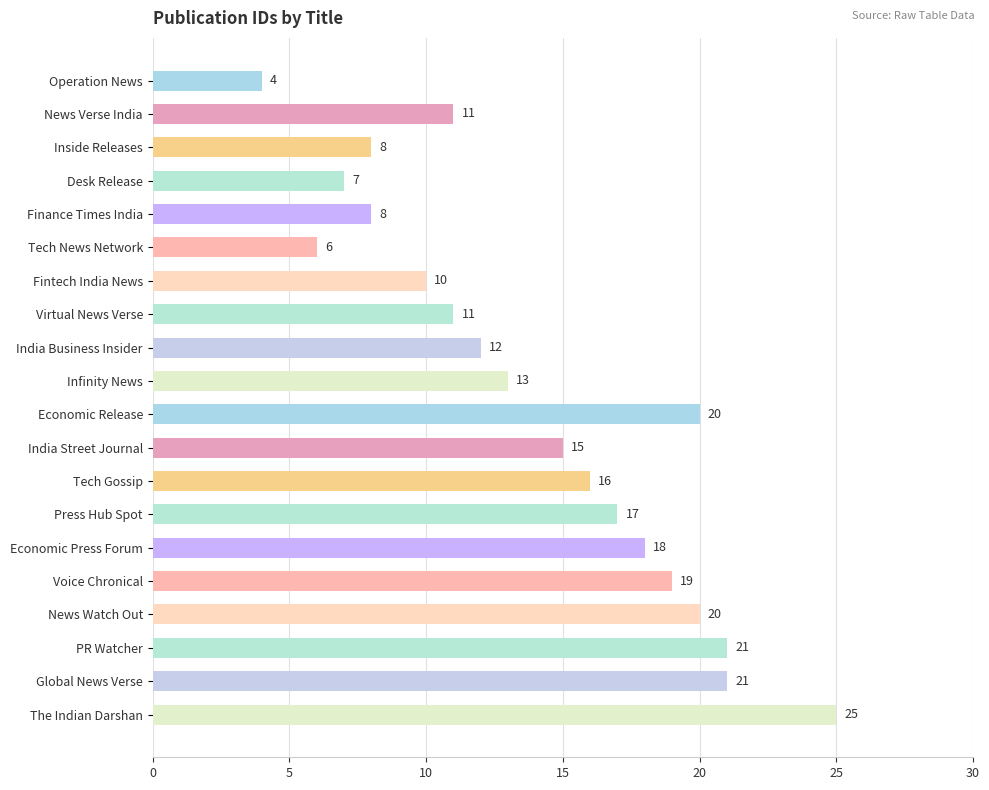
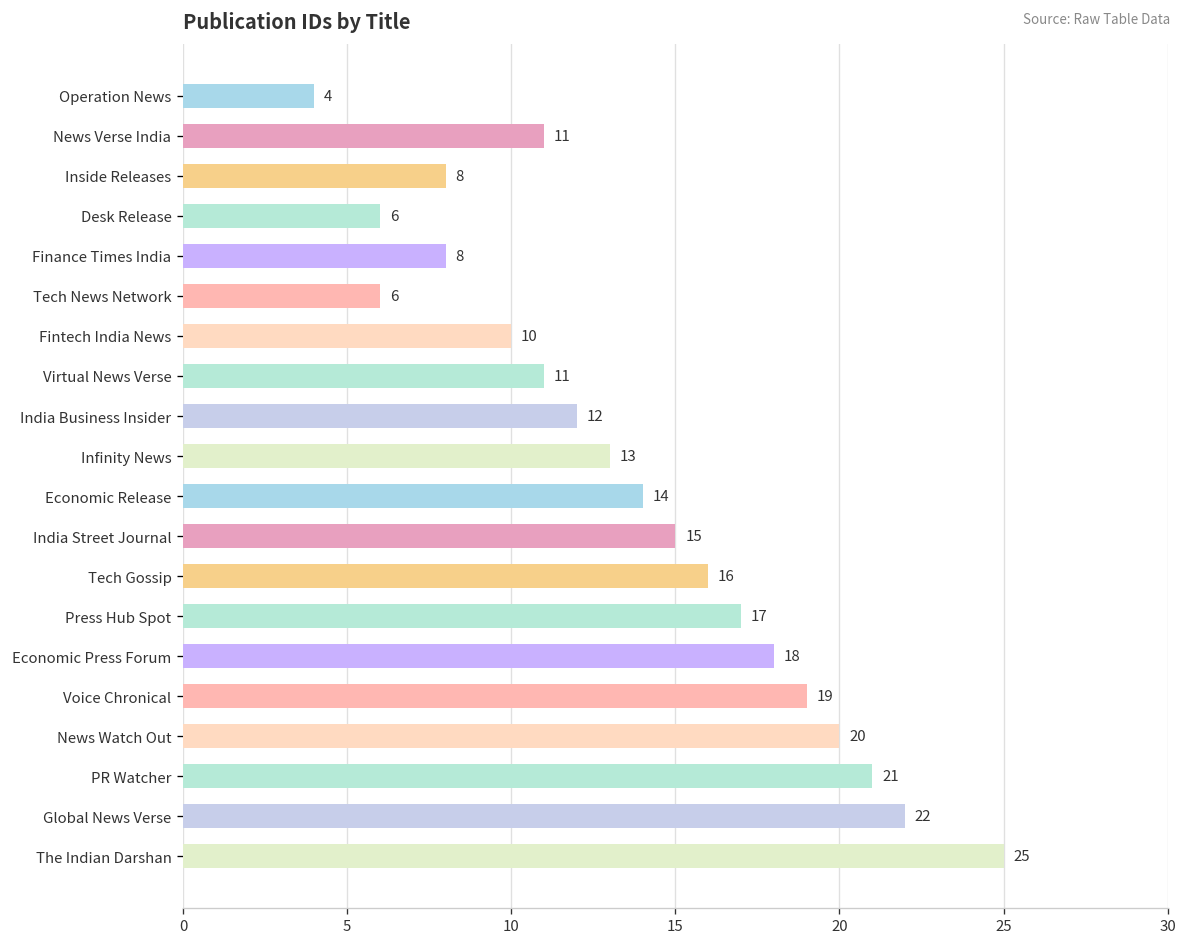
Desk Release: 7 -> 6
Economic Release: 20 -> 14
Global News Verse: 21 -> 22
